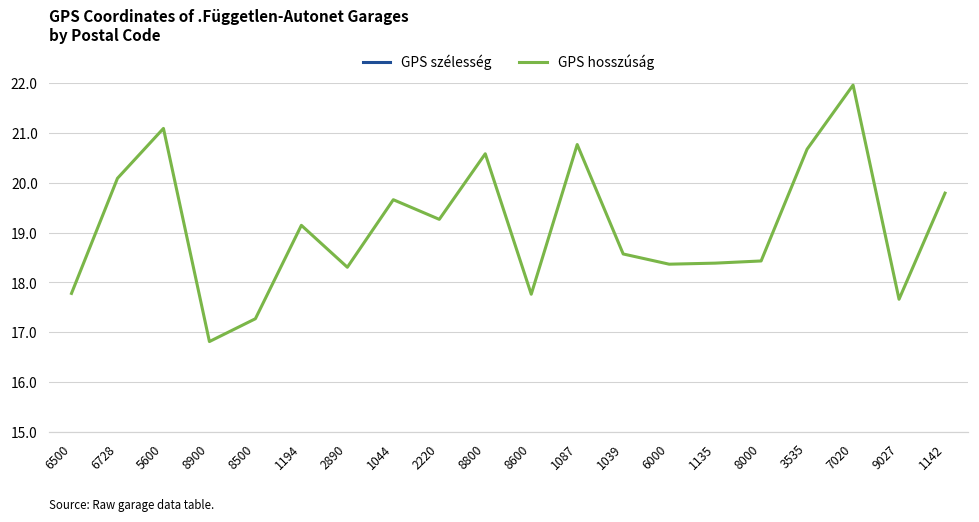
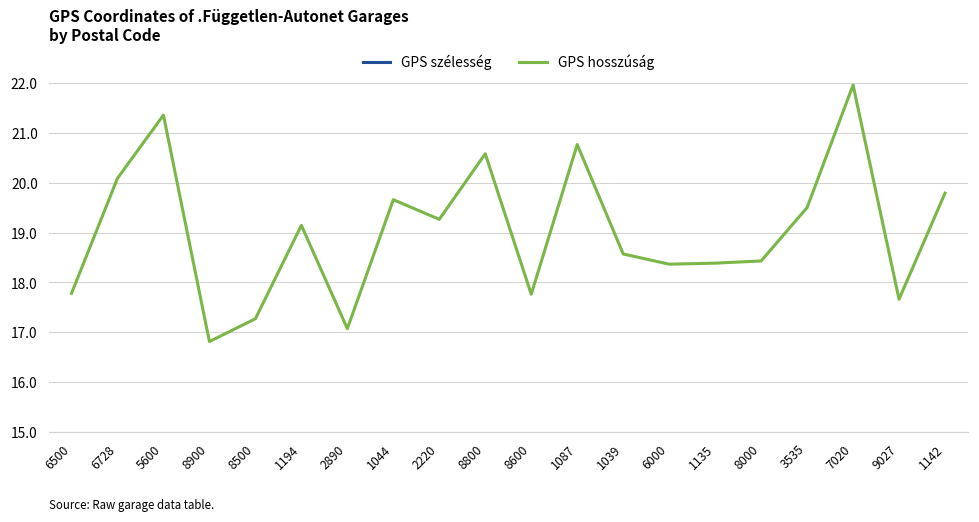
GPS hosszúság, 5600: 21.1 -> 21.4
GPS hosszúság, 2890: 18.3 -> 17.1
GPS hosszúság, 3535: 20.7 -> 19.5
